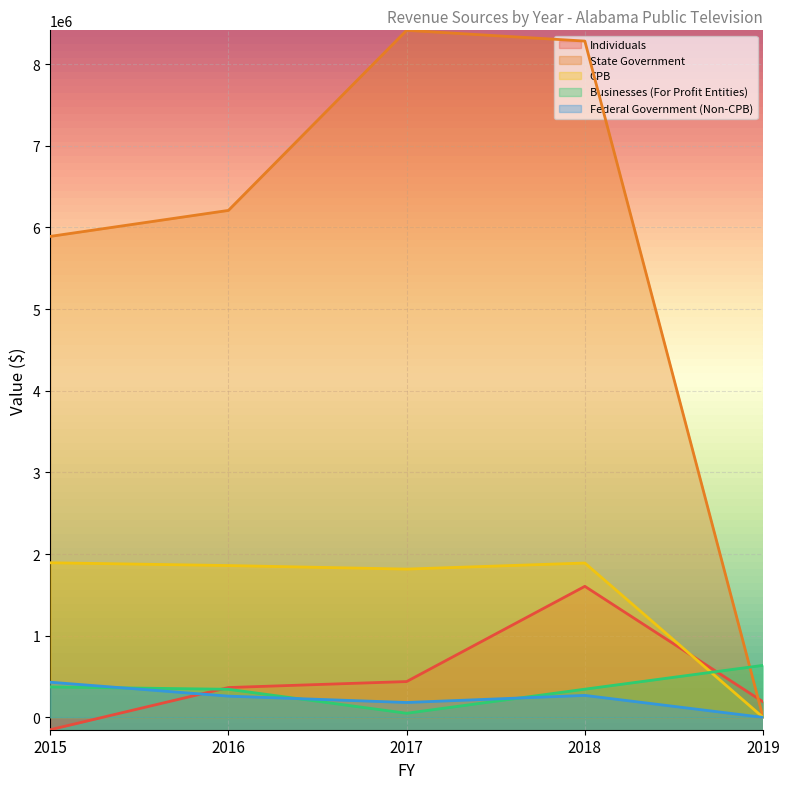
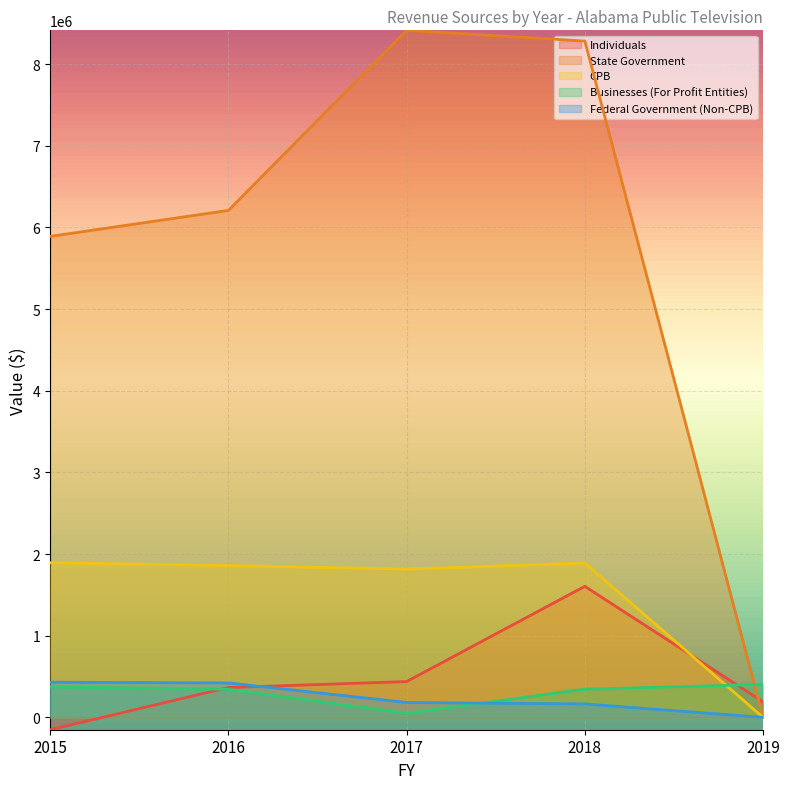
Federal Government (Non-CPB), 2016: 300000 -> 400000
Federal Government (Non-CPB), 2018: 300000 -> 200000
Businesses (For Profit Entities), 2019: 600000 -> 400000
